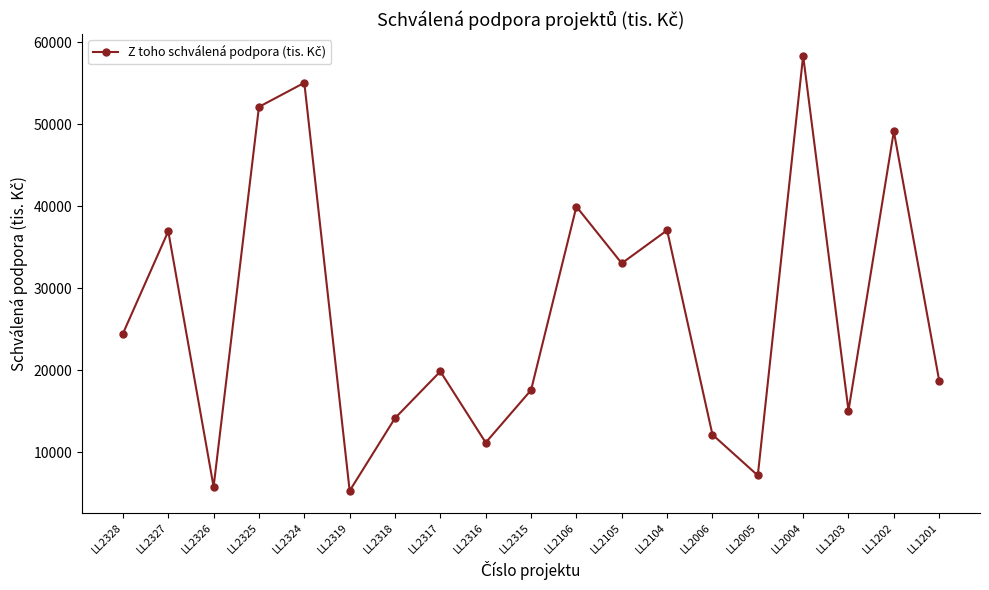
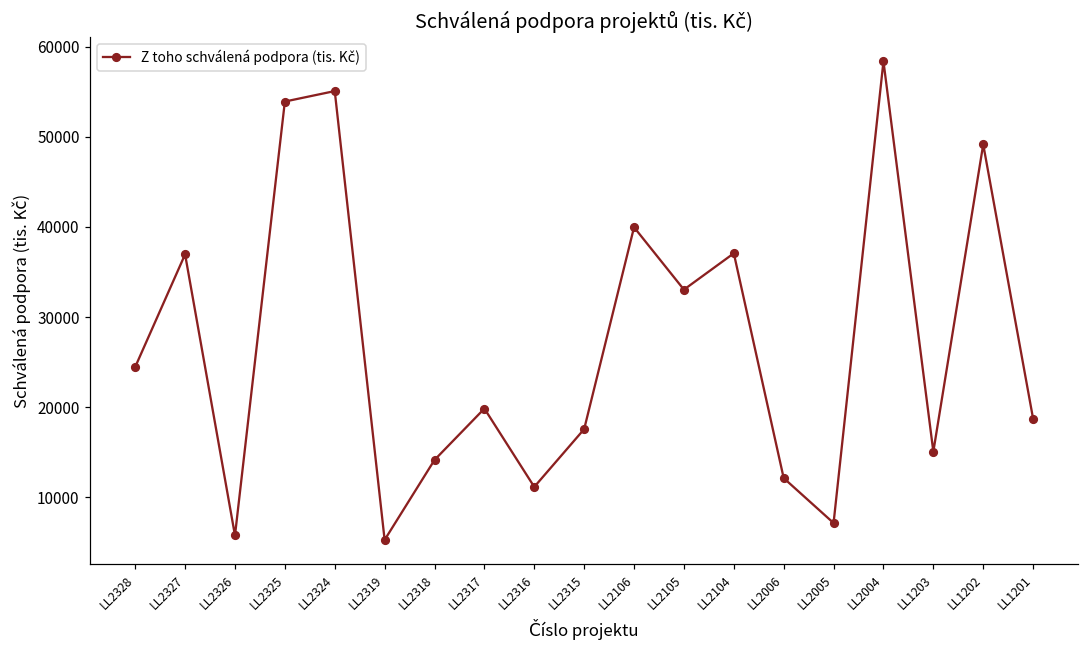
LL2325: 52000 -> 54000
